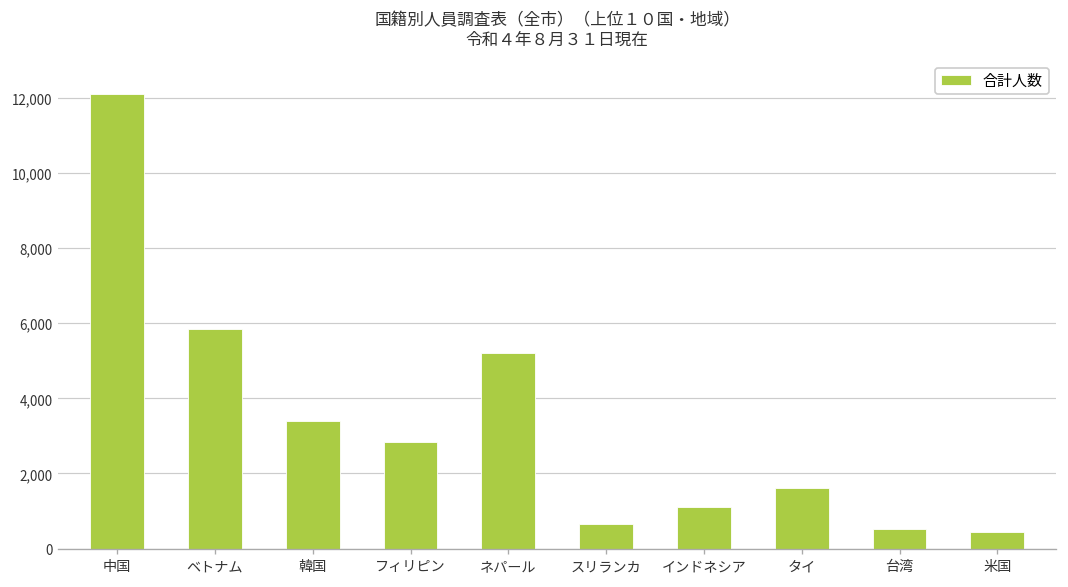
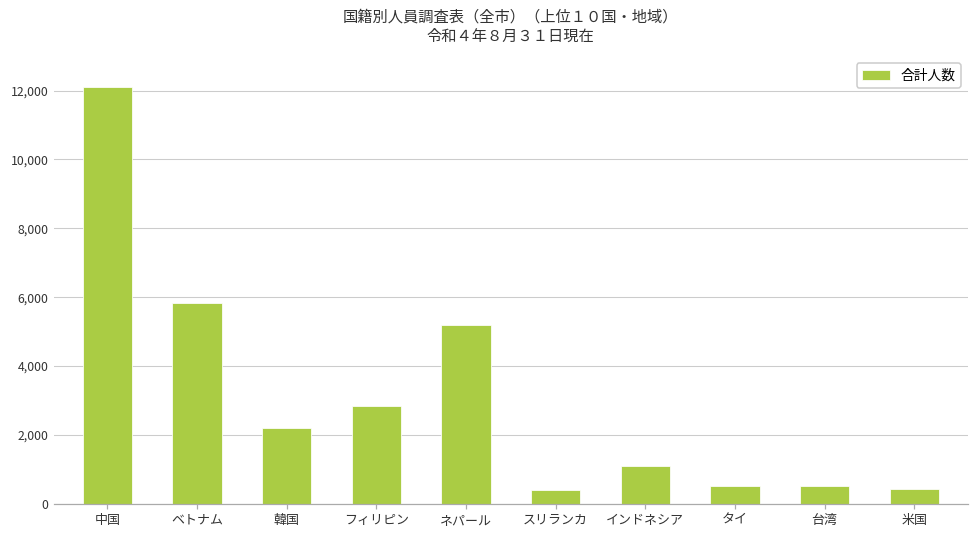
韓国: 3,400 -> 2,200
スリランカ: 700 -> 400
タイ: 1,600 -> 500
